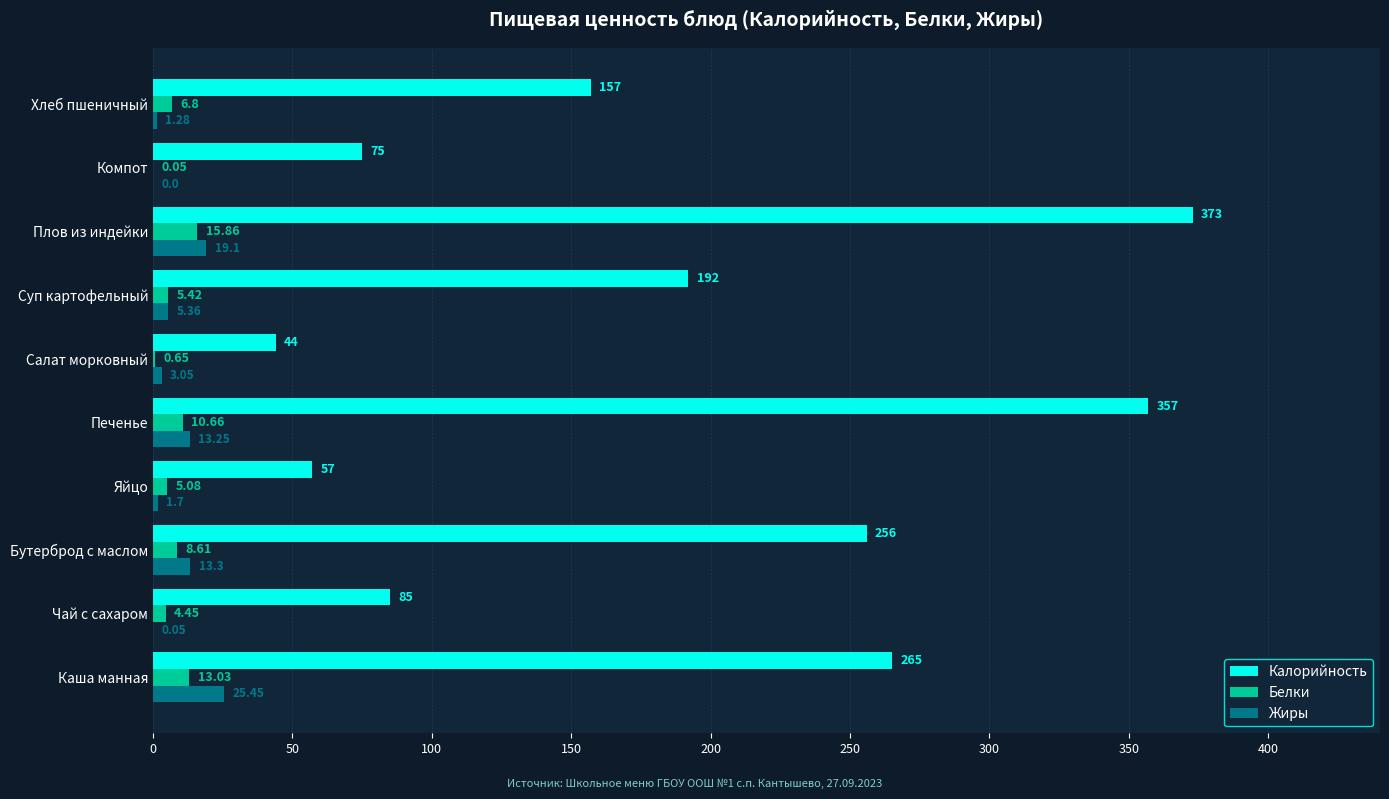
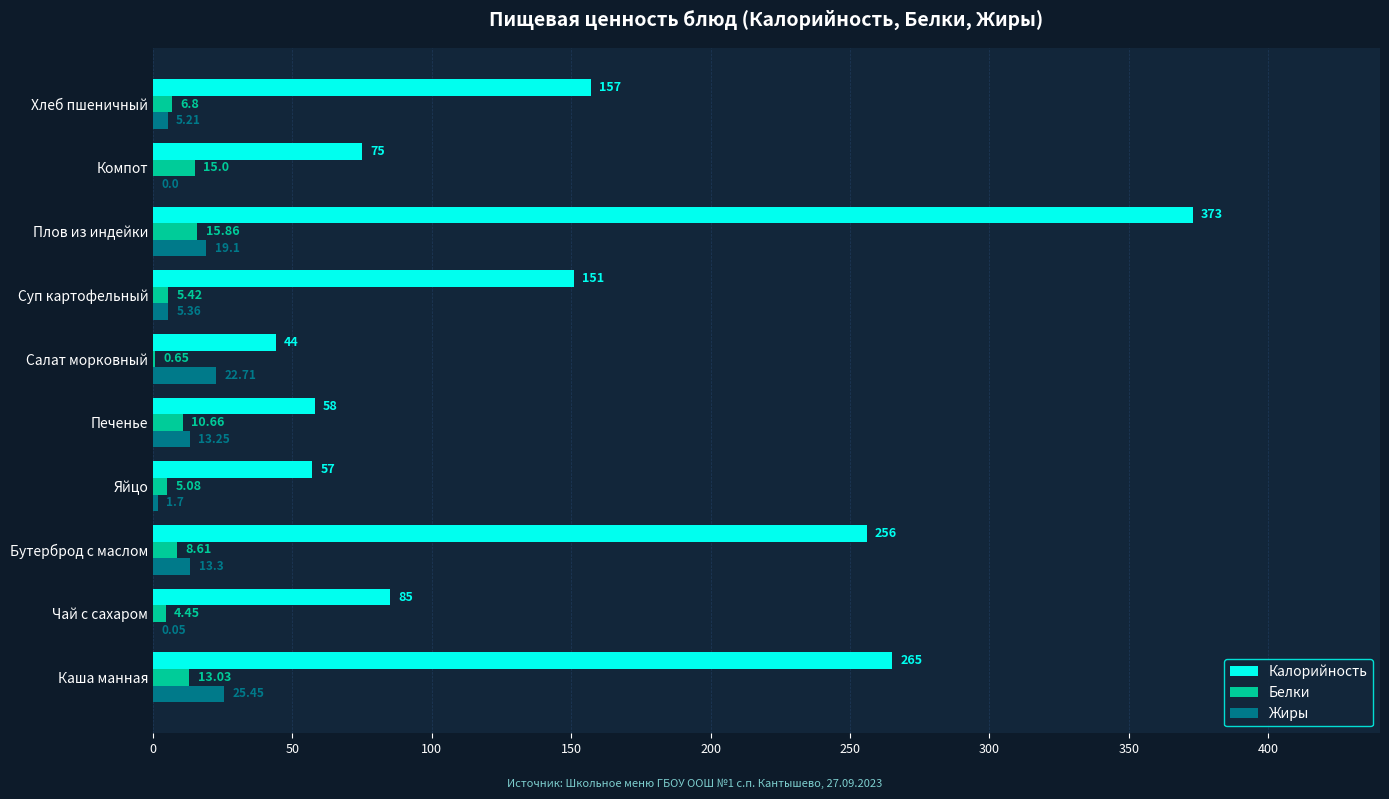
Жиры, Хлеб пшеничный: 1.28 -> 5.21
Белки, Компот: 0.05 -> 15.0
Калорийность, Суп картофельный: 192 -> 151
Жиры, Салат морковный: 3.05 -> 22.71
Калорийность, Печенье: 357 -> 58
